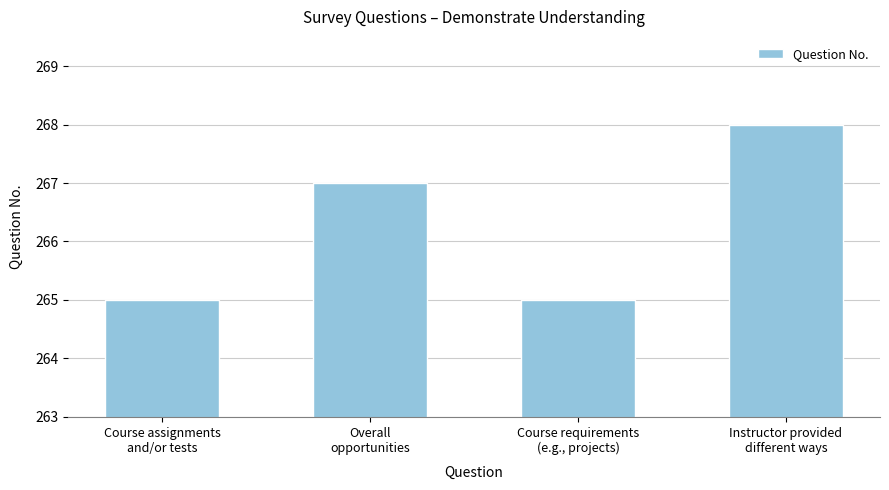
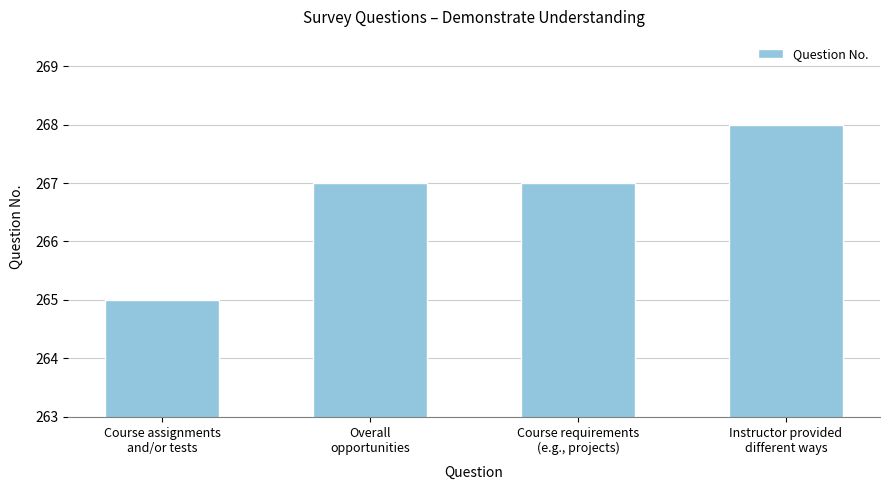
Course requirements (e.g., projects): 265 -> 267
